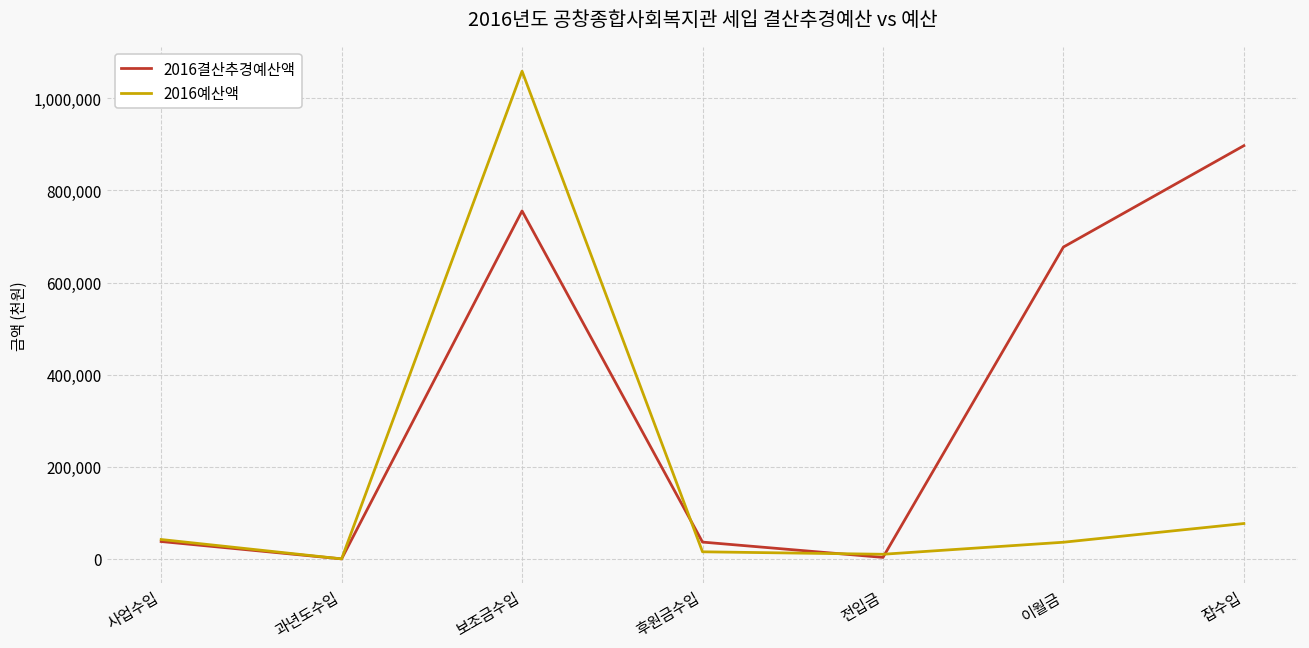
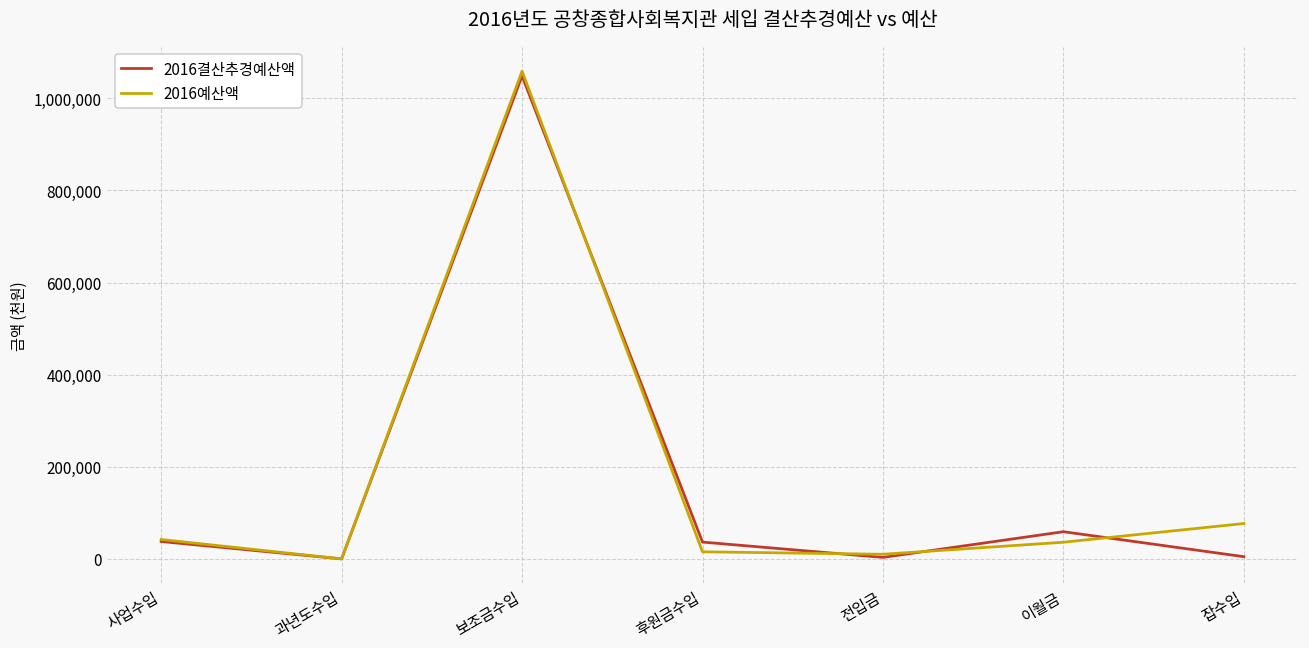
2016결산추경예산액, 보조금수입: 760,000 -> 1,050,000
2016결산추경예산액, 이월금: 680,000 -> 60,000
2016결산추경예산액, 잡수입: 900,000 -> 0
